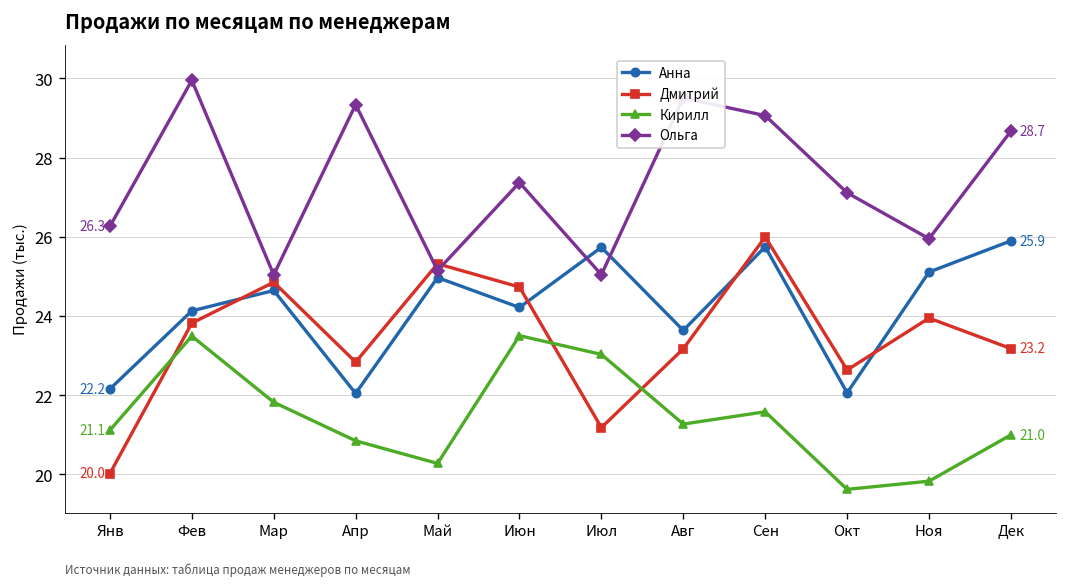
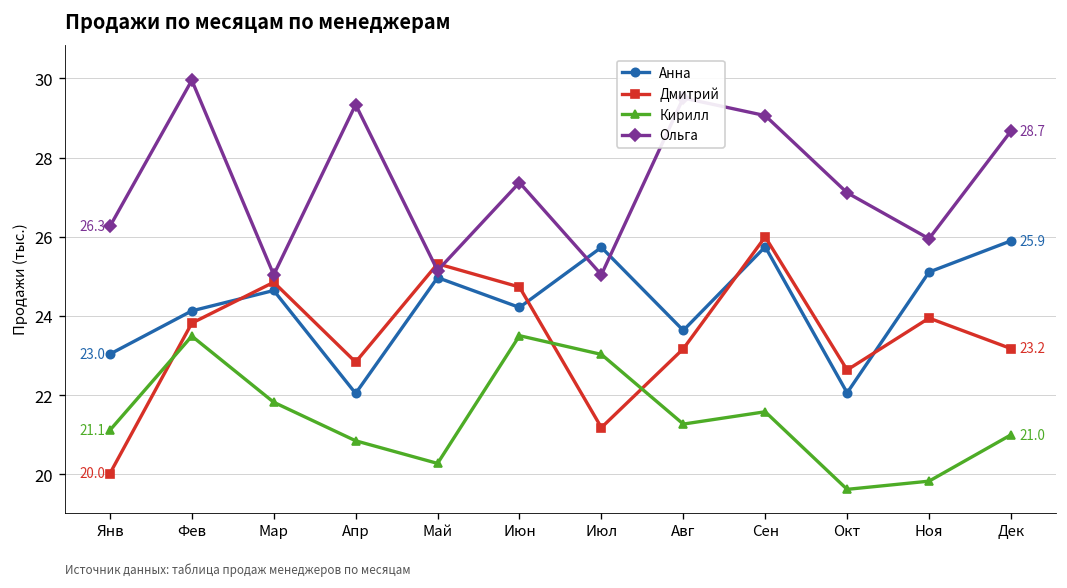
Анна, Янв: 22.2 -> 23.0
